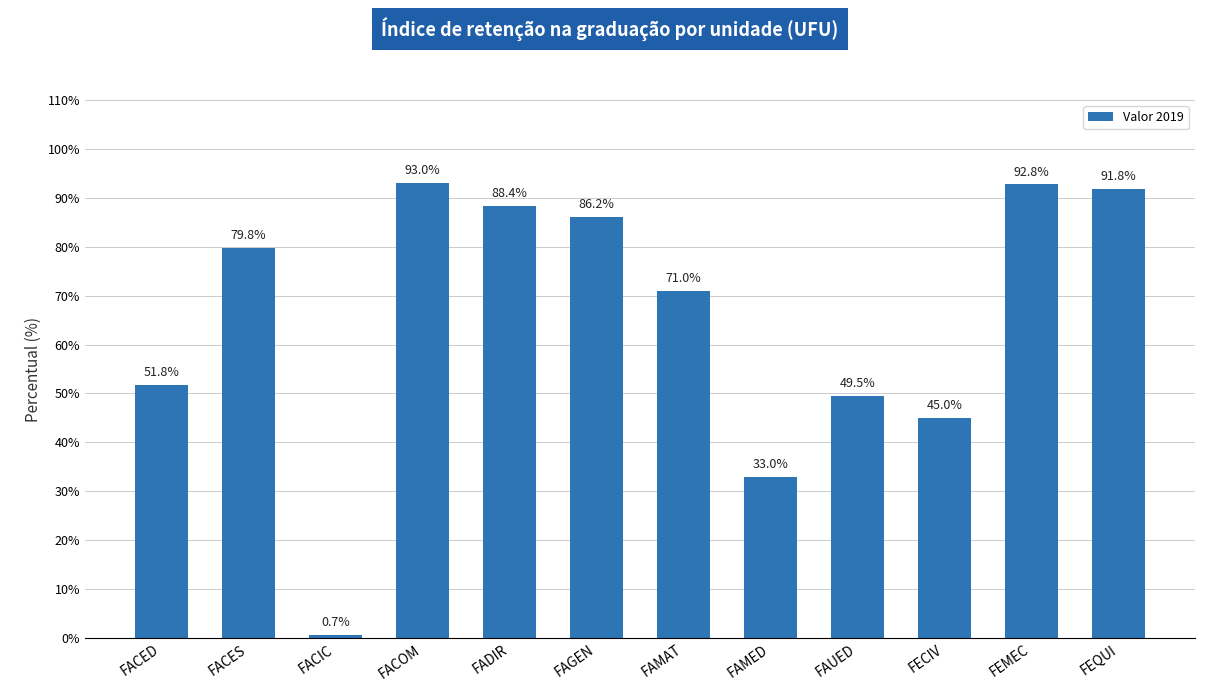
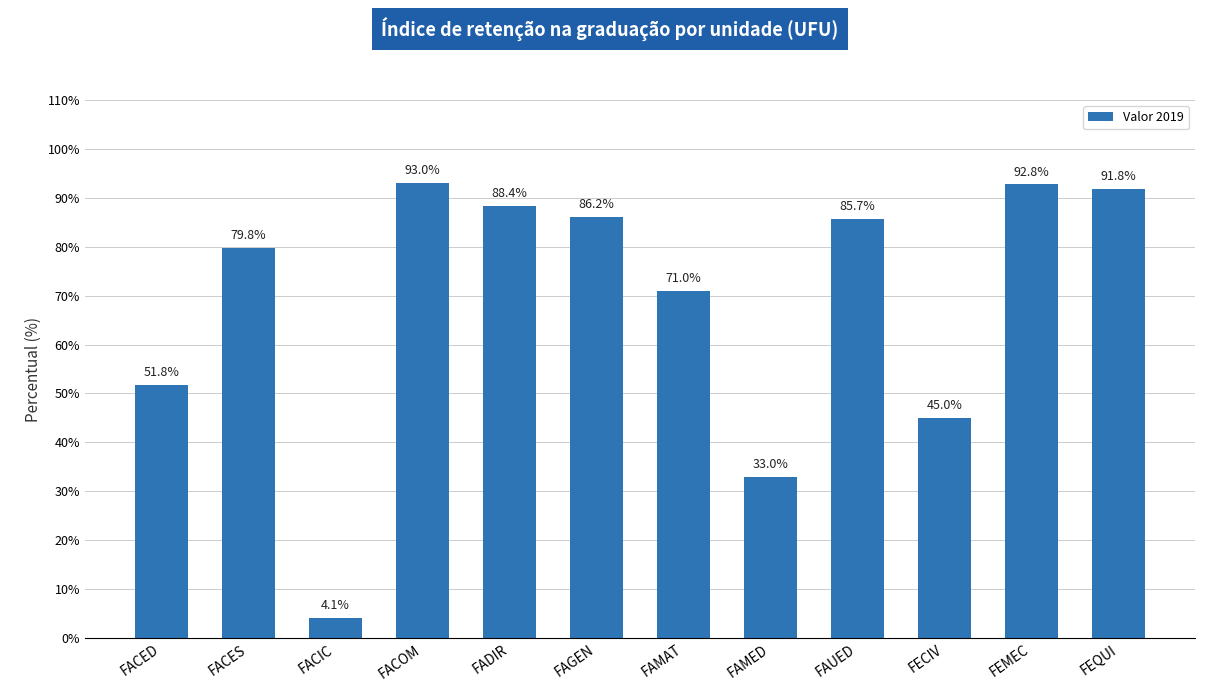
FACIC: 0.7% -> 4.1%
FAUED: 49.5% -> 85.7%
